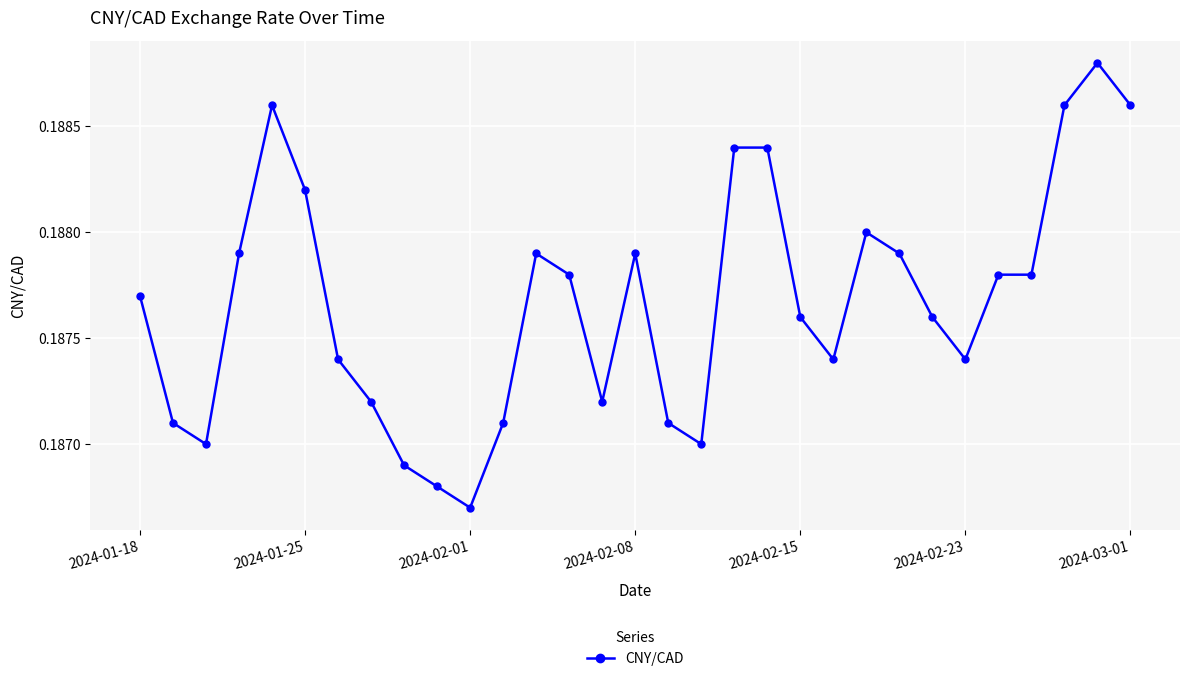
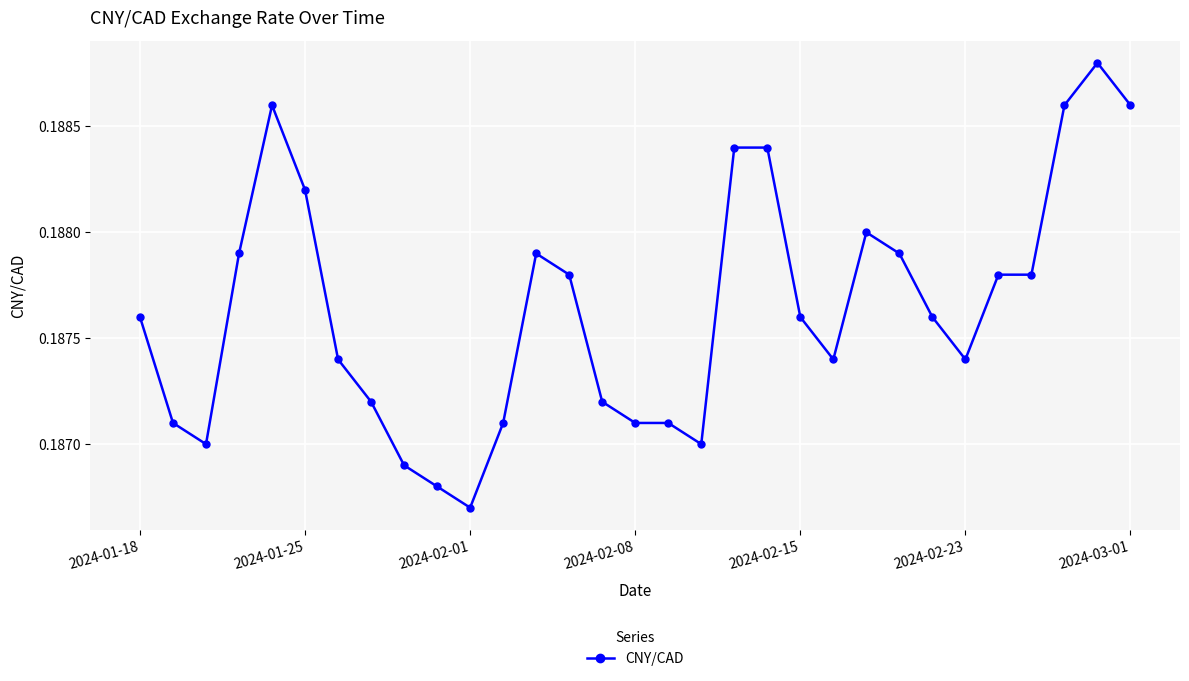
2024-01-18: 0.1877 -> 0.1876
2024-02-08: 0.1879 -> 0.1871
